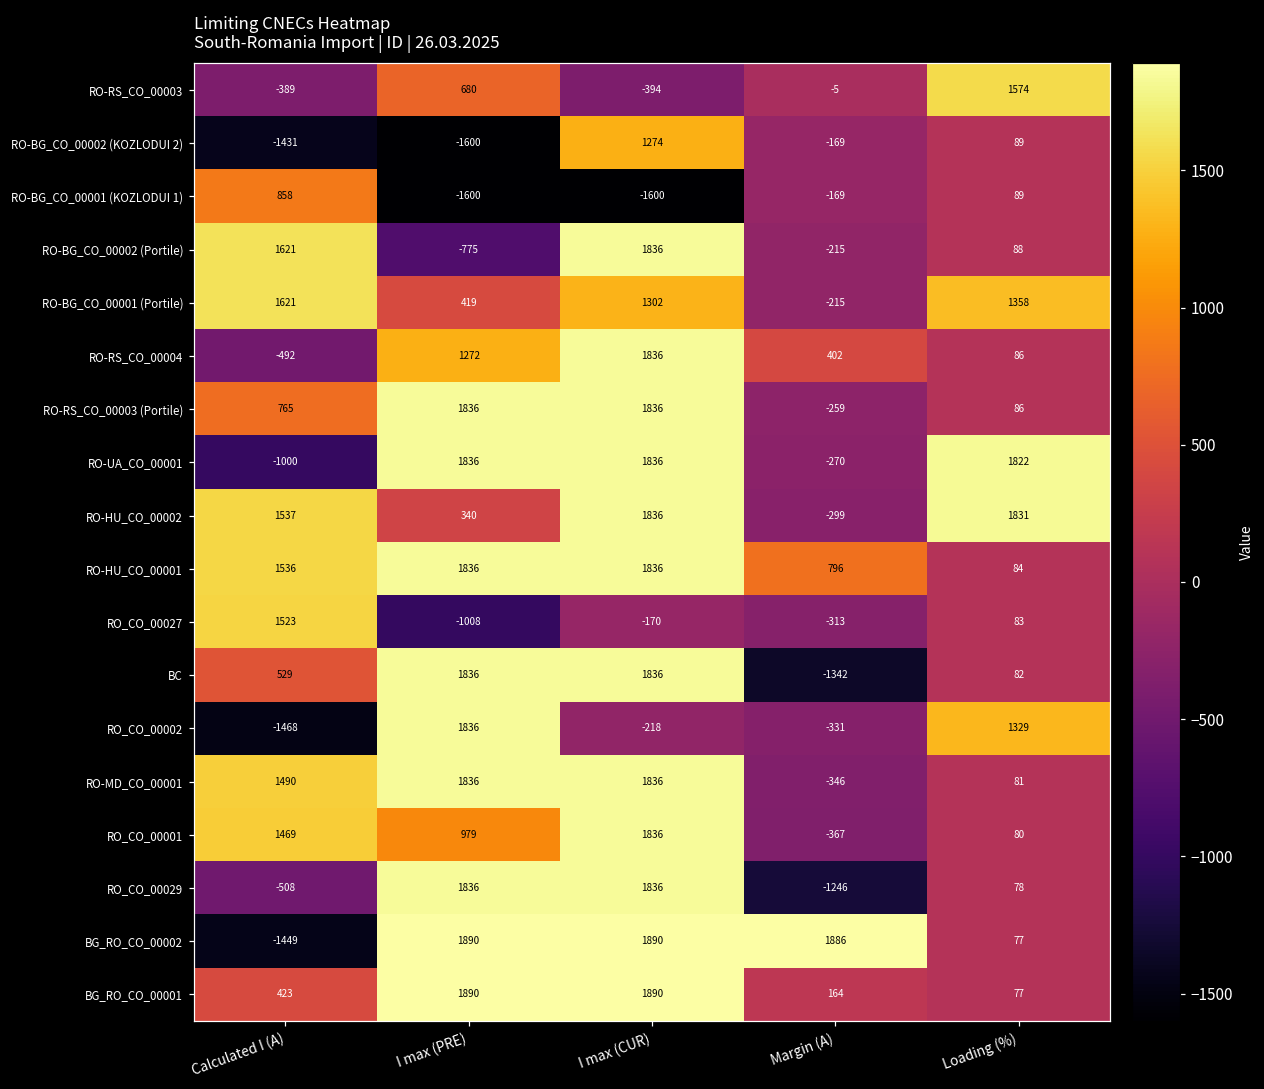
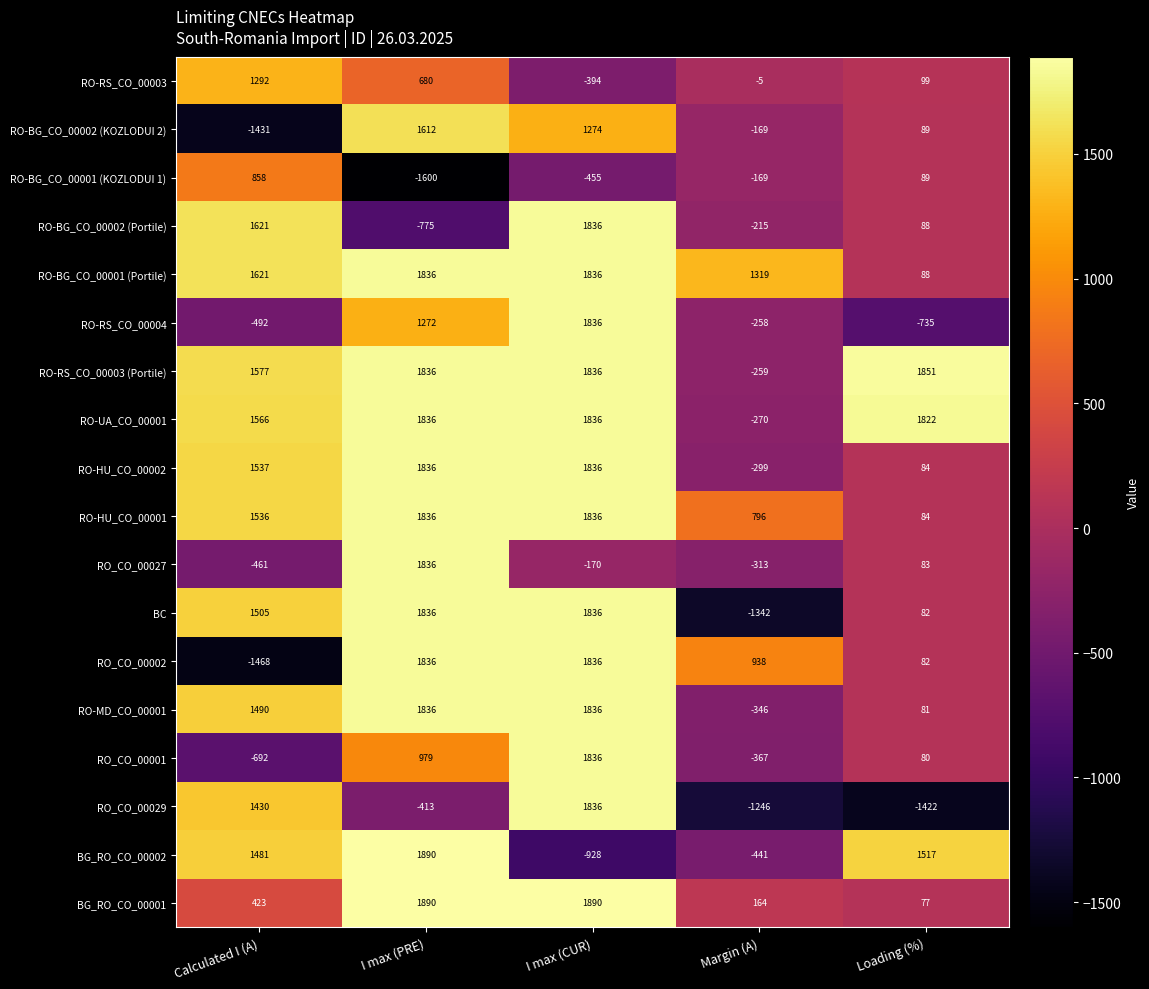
RO-RS_CO_00003, Calculated I (A): -389 -> 1292
RO-RS_CO_00003, Loading (%): 1574 -> 99
RO-BG_CO_00002 (KOZLODUI 2), I max (PRE): -1600 -> 1612
RO-BG_CO_00001 (KOZLODUI 1), I max (CUR): -1600 -> -455
RO-BG_CO_00001 (Portile), I max (PRE): 419 -> 1836
RO-BG_CO_00001 (Portile), I max (CUR): 1302 -> 1836
RO-BG_CO_00001 (Portile), Margin (A): -215 -> 1319
RO-BG_CO_00001 (Portile), Loading (%): 1358 -> 88
RO-RS_CO_00004, Margin (A): 402 -> -258
RO-RS_CO_00004, Loading (%): 86 -> -735
RO-RS_CO_00003 (Portile), Calculated I (A): 765 -> 1577
RO-RS_CO_00003 (Portile), Loading (%): 86 -> 1851
RO-UA_CO_00001, Calculated I (A): -1000 -> 1566
RO-HU_CO_00002, I max (PRE): 340 -> 1836
RO-HU_CO_00002, Loading (%): 1831 -> 84
RO_CO_00027, Calculated I (A): 1523 -> -461
RO_CO_00027, I max (PRE): -1008 -> 1836
BC, Calculated I (A): 529 -> 1505
RO_CO_00002, I max (CUR): -218 -> 1836
RO_CO_00002, Margin (A): -331 -> 938
RO_CO_00002, Loading (%): 1329 -> 82
RO_CO_00001, Calculated I (A): 1469 -> -692
RO_CO_00029, Calculated I (A): -508 -> 1430
RO_CO_00029, I max (PRE): 1836 -> -413
RO_CO_00029, Loading (%): 78 -> -1422
BG_RO_CO_00002, Calculated I (A): -1449 -> 1481
BG_RO_CO_00002, I max (CUR): 1890 -> -928
BG_RO_CO_00002, Margin (A): 1886 -> -441
BG_RO_CO_00002, Loading (%): 77 -> 1517
